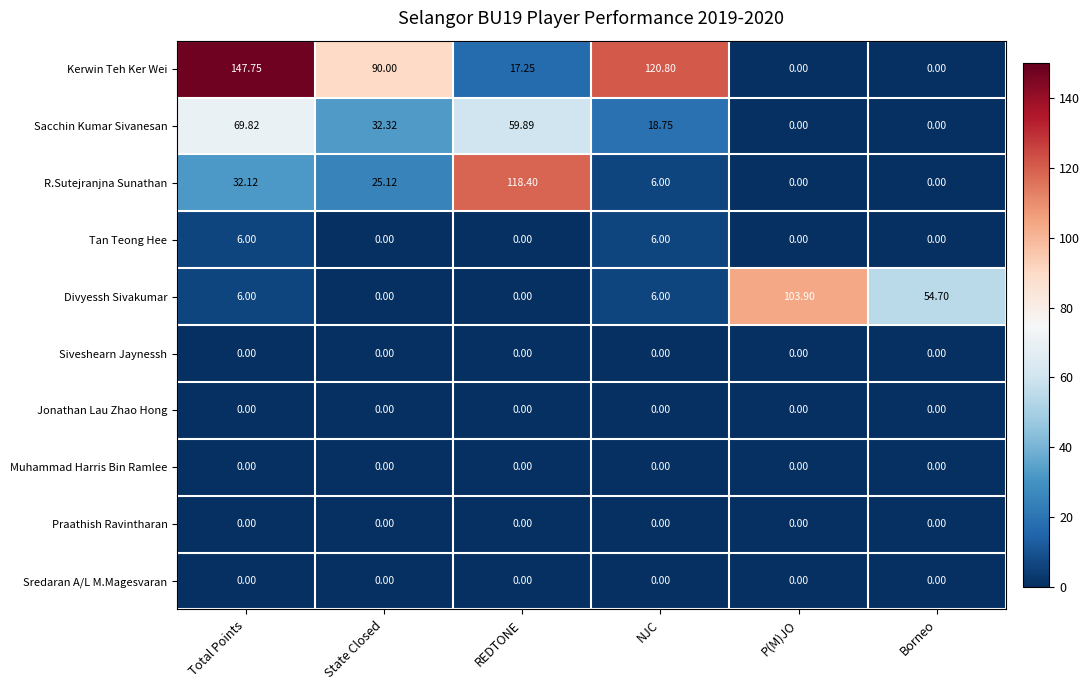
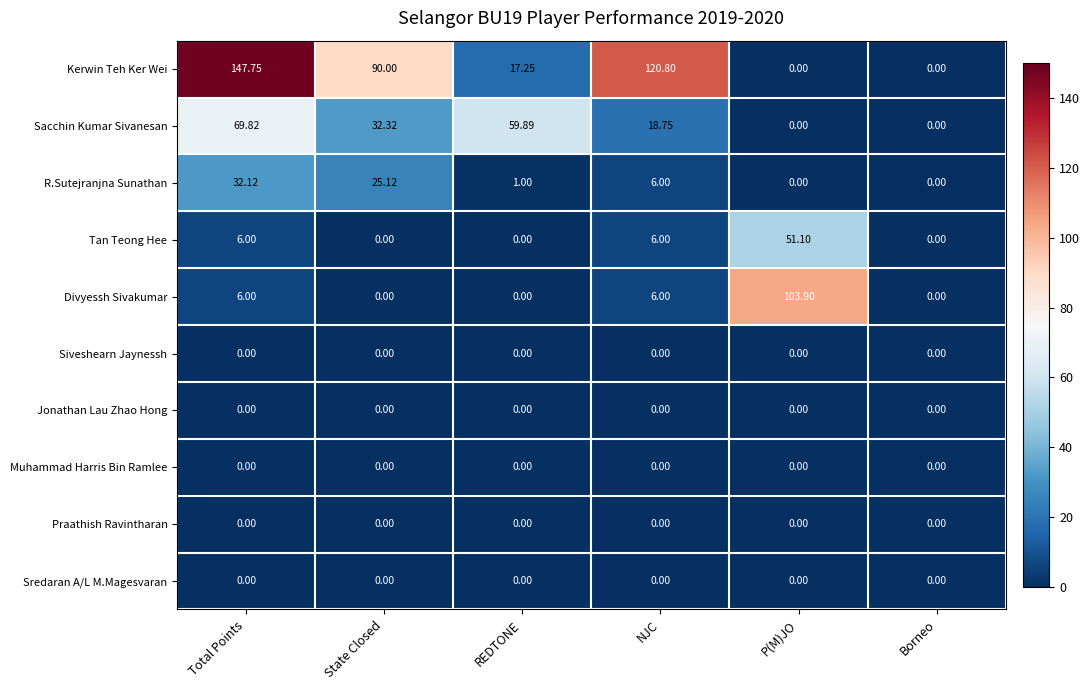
R.Sutejranjna Sunathan, REDTONE: 118.40 -> 1.00
Tan Teong Hee, P(M)JO: 0.00 -> 51.10
Divyessh Sivakumar, Borneo: 54.70 -> 0.00
